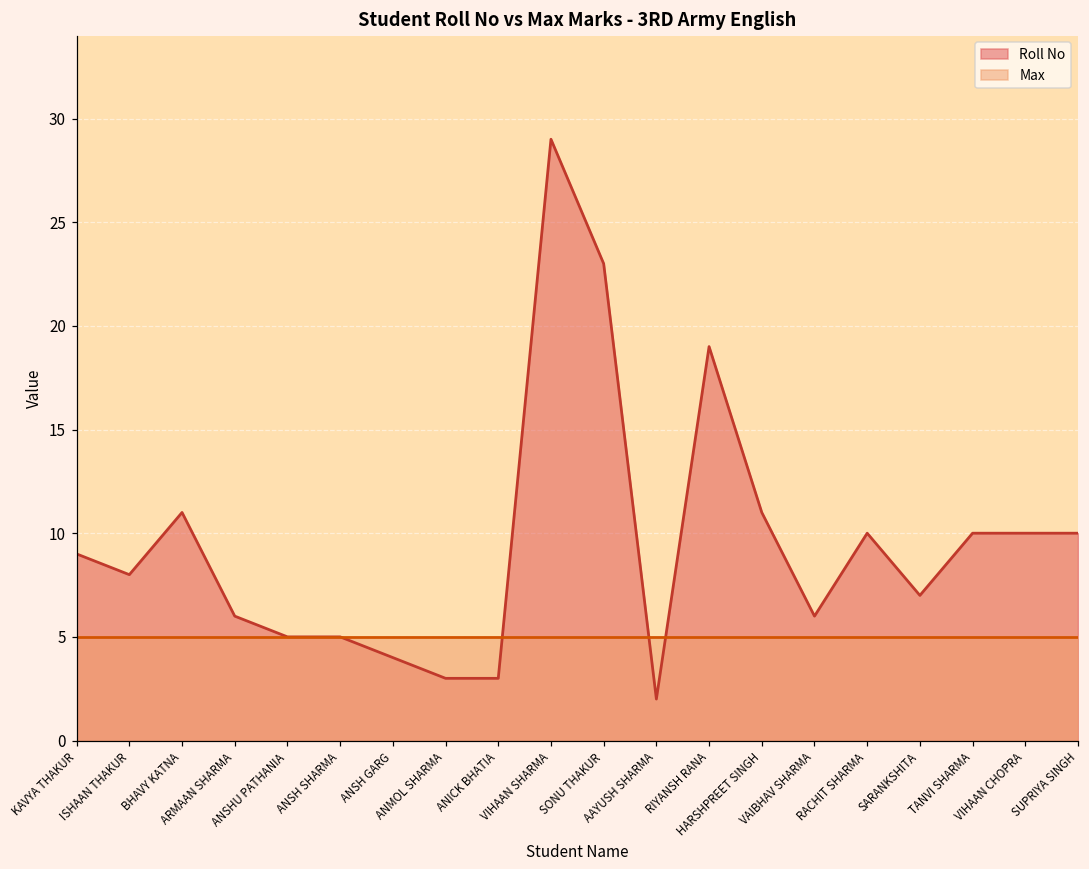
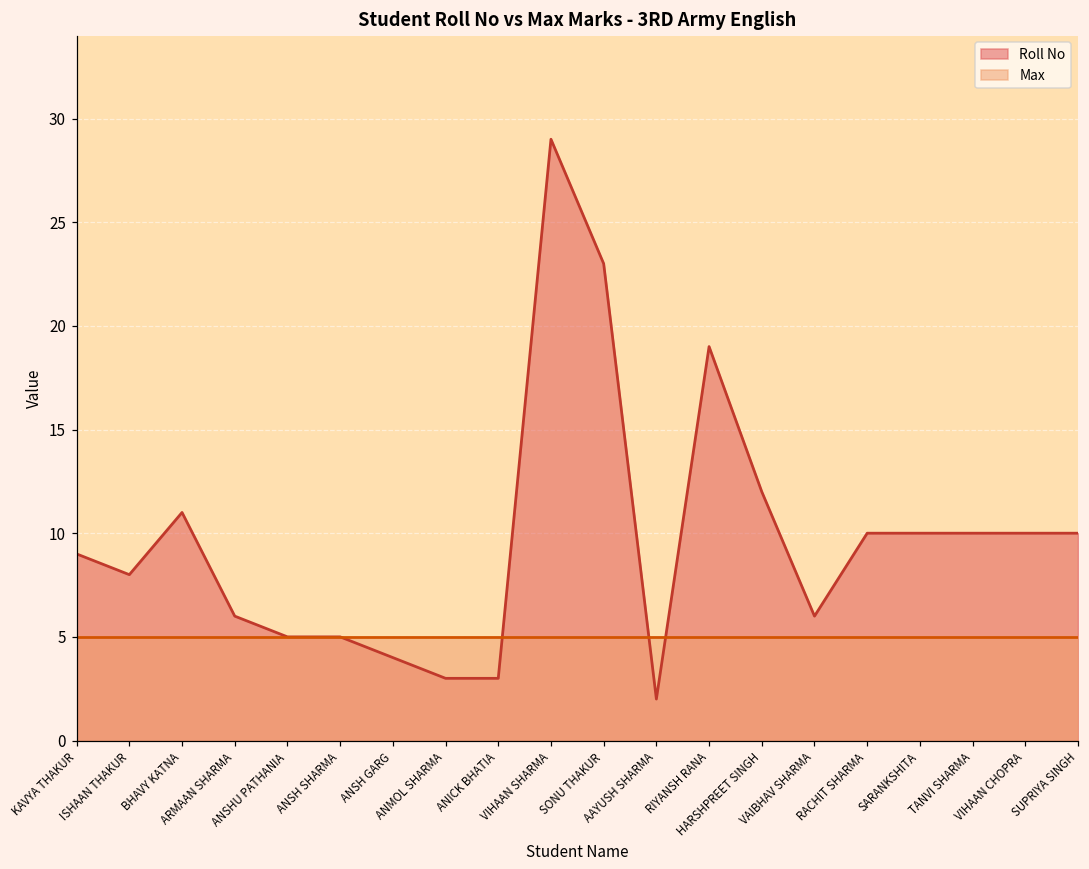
Roll No, HARSHPREET SINGH: 11 -> 12
Roll No, SARANKSHITA: 7 -> 10
